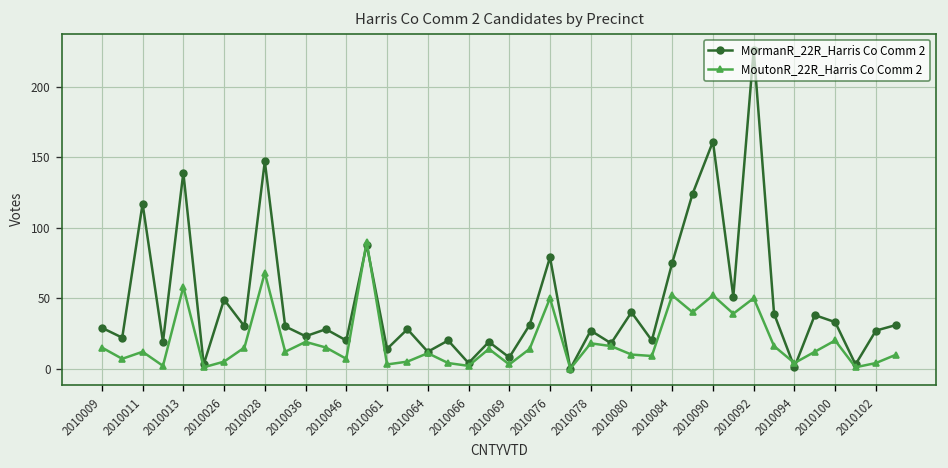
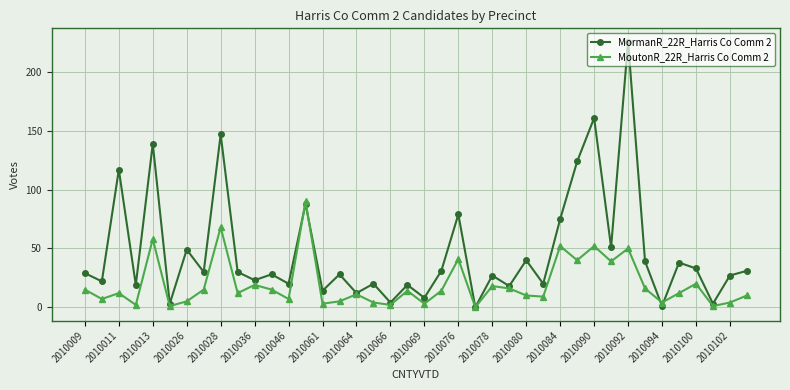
MoutonR_22R_Harris Co Comm 2, 2010076: 50 -> 41
